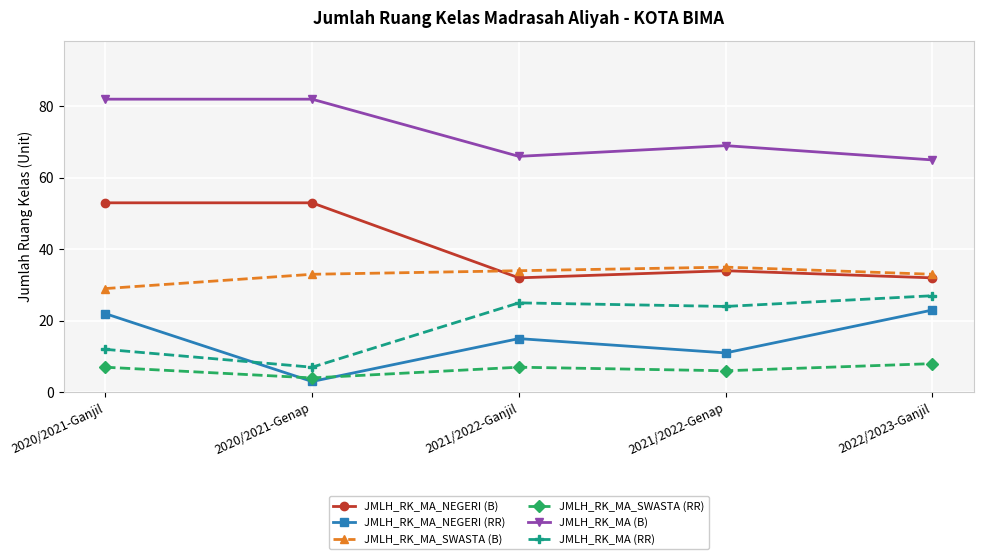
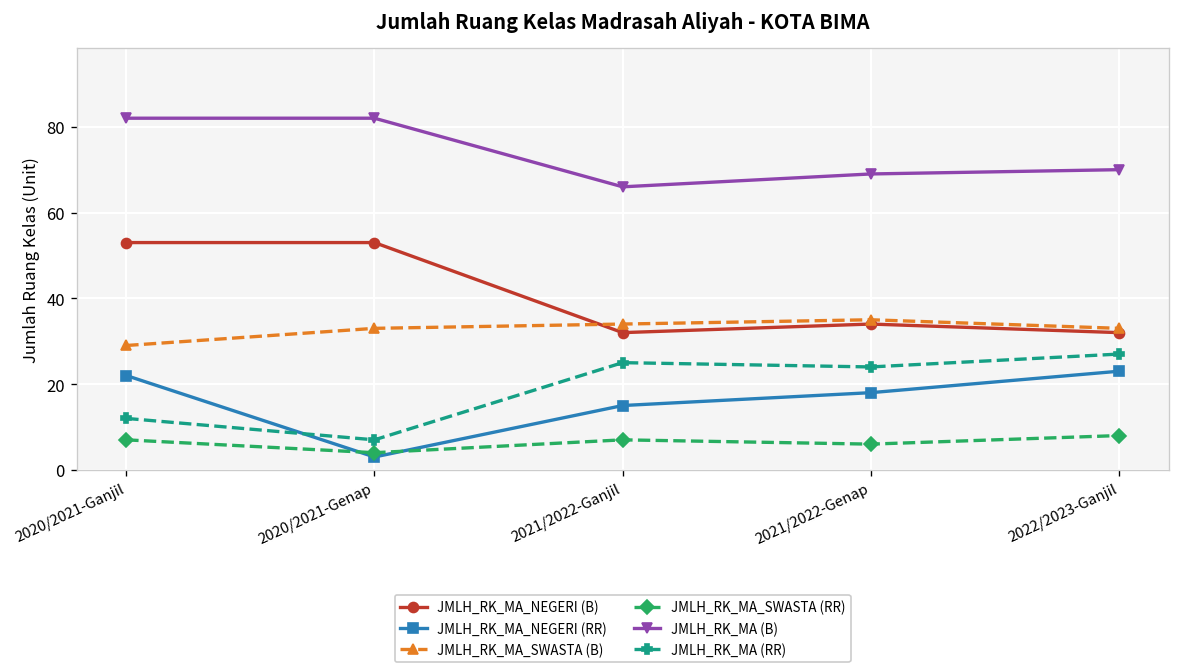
JMLH_RK_MA_NEGERI (RR), 2021/2022-Genap: 11 -> 18
JMLH_RK_MA (B), 2022/2023-Ganjil: 65 -> 70
